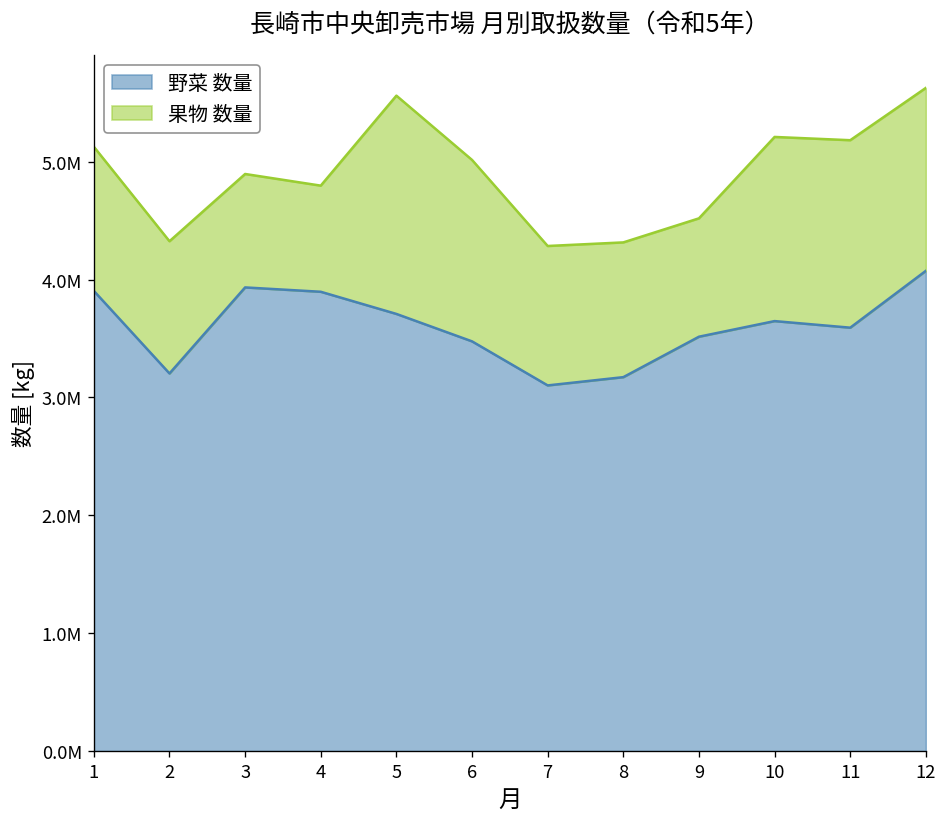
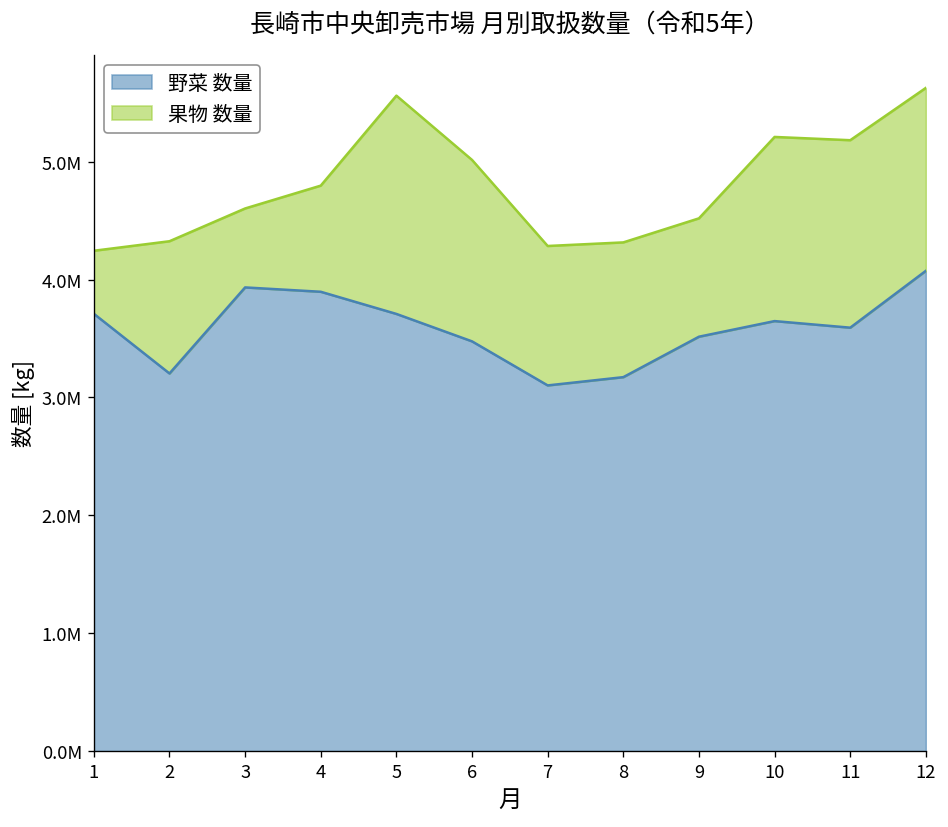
野菜 数量, 1: 3900000 -> 3700000
果物 数量, 1: 1200000 -> 500000
果物 数量, 3: 1000000 -> 700000
